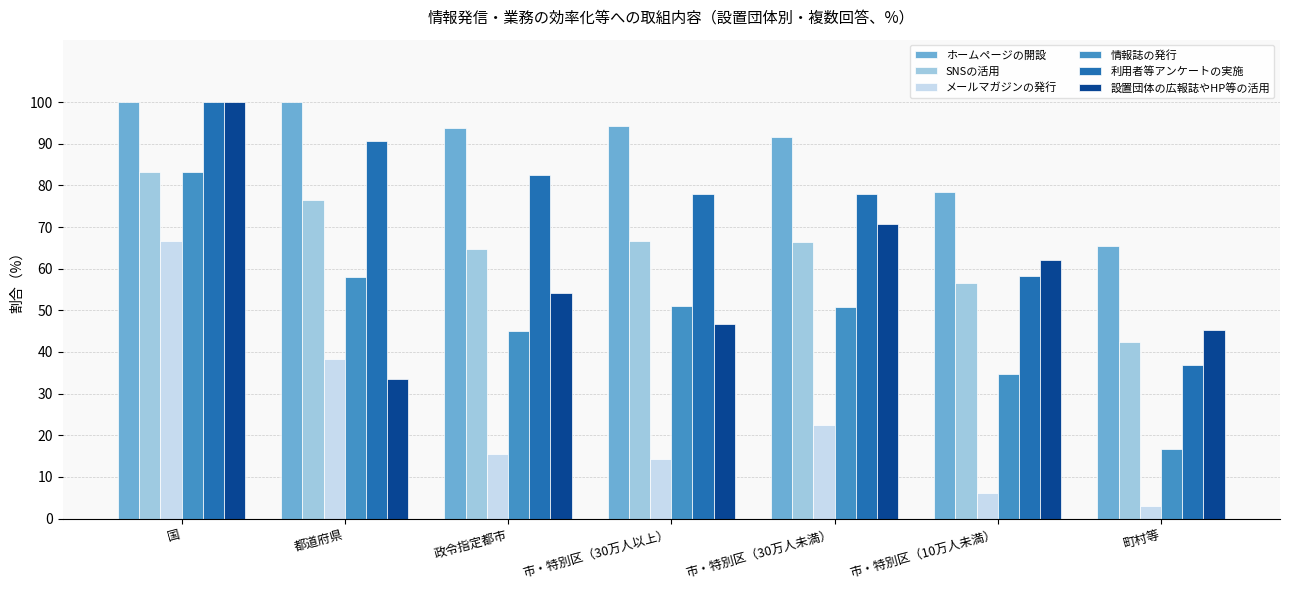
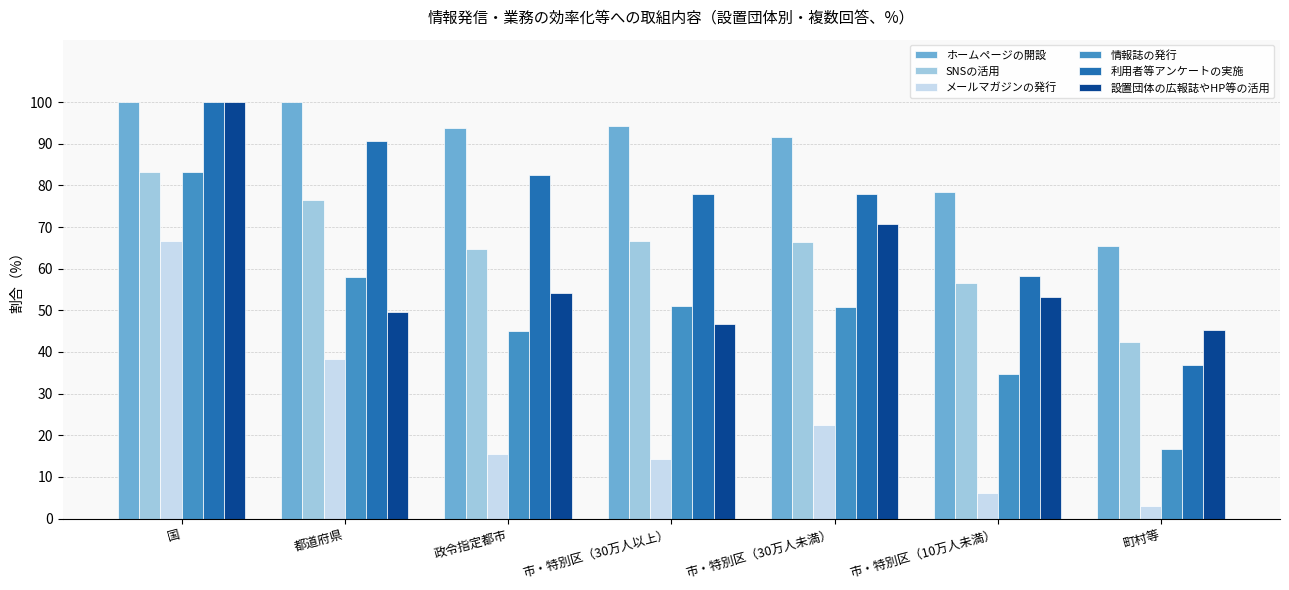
設置団体の広報誌やHP等の活用, 都道府県: 34 -> 50
設置団体の広報誌やHP等の活用, 市・特別区（10万人未満）: 62 -> 53
